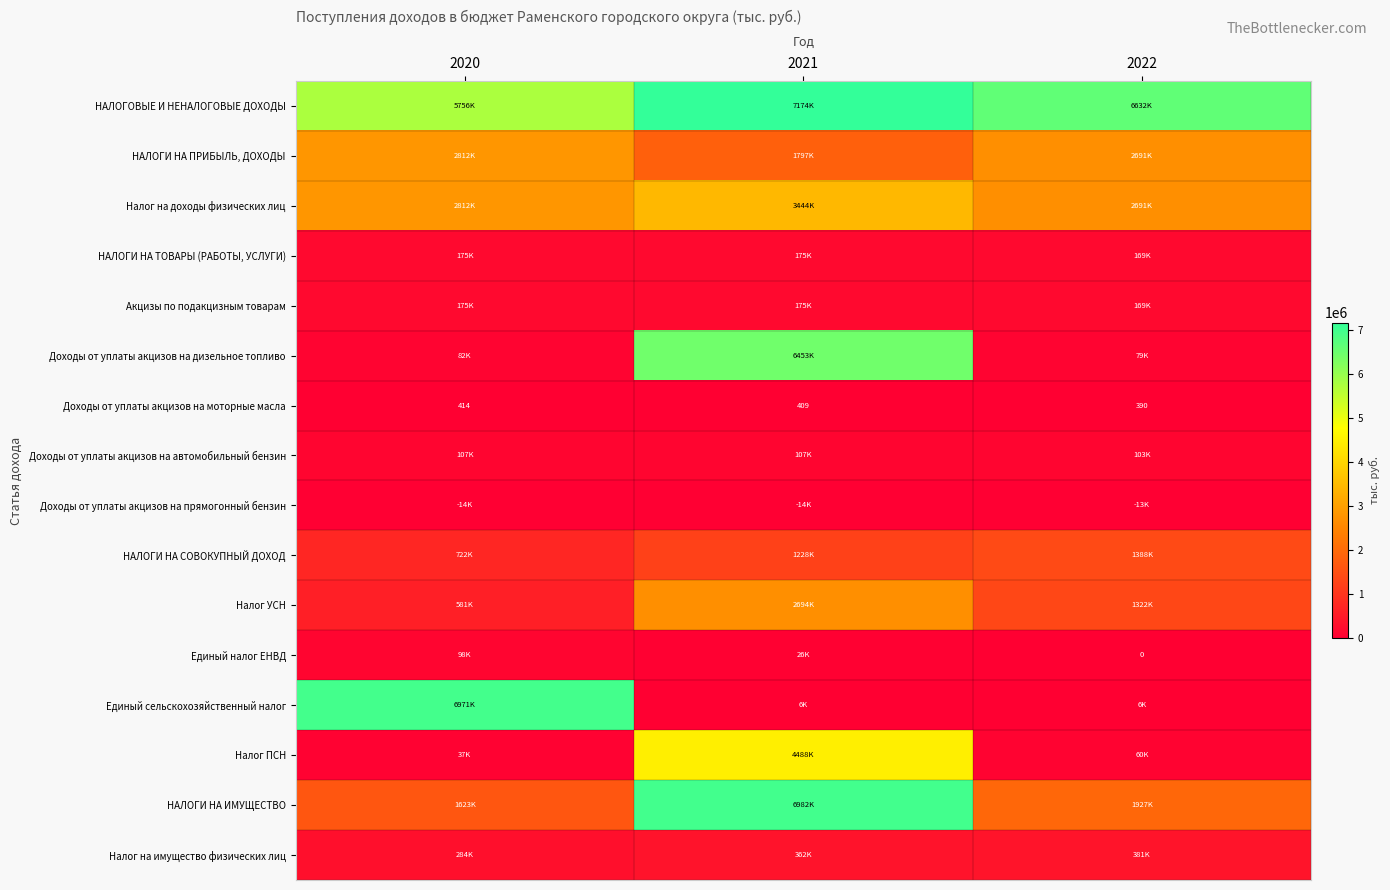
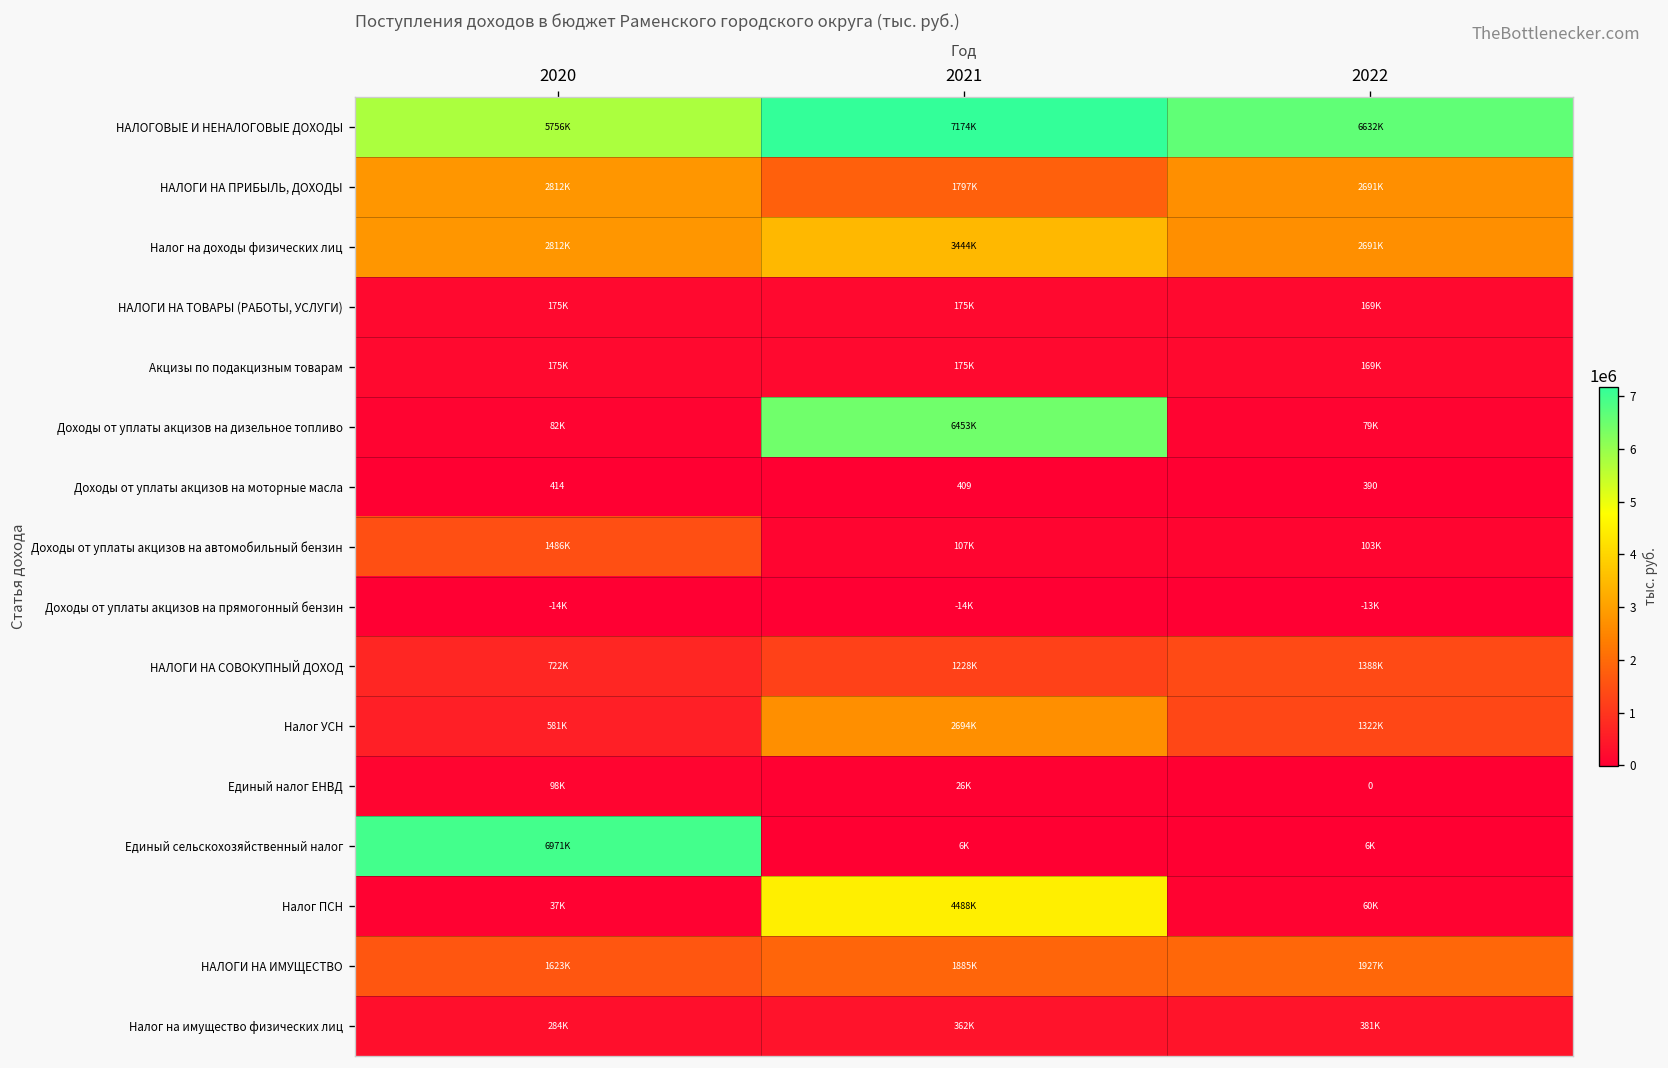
Доходы от уплаты акцизов на автомобильный бензин, 2020: 107K -> 1486K
НАЛОГИ НА ИМУЩЕСТВО, 2021: 6982K -> 1885K
